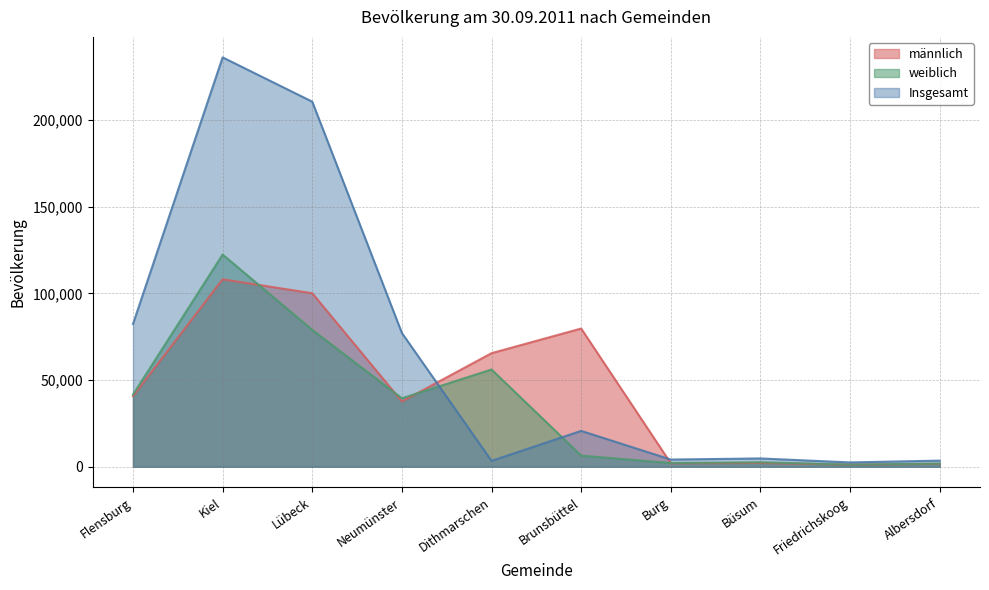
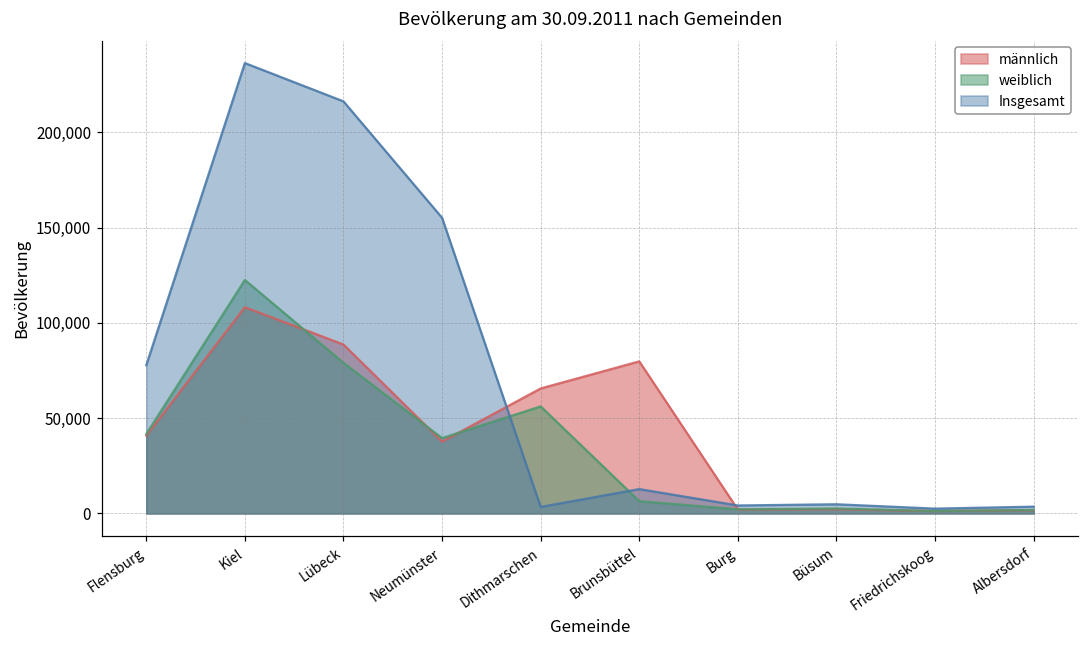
Insgesamt, Flensburg: 82,000 -> 78,000
männlich, Lübeck: 100,000 -> 89,000
Insgesamt, Lübeck: 211,000 -> 216,000
Insgesamt, Neumünster: 77,000 -> 155,000
Insgesamt, Brunsbüttel: 21,000 -> 13,000
